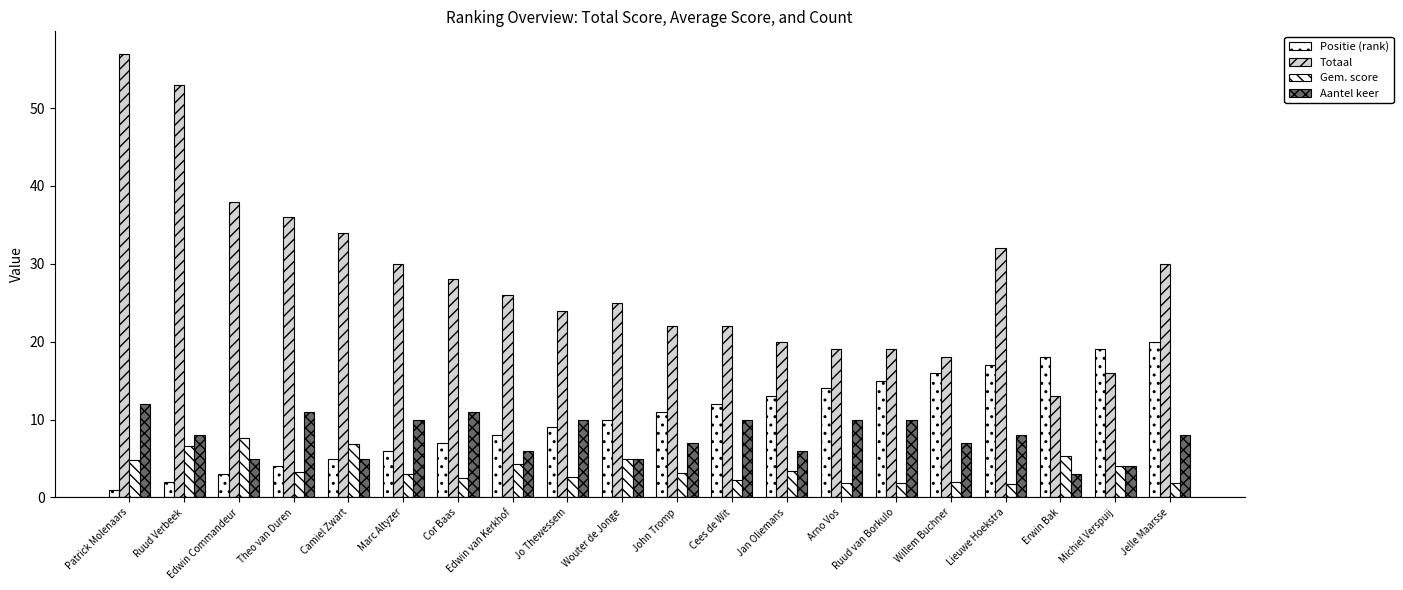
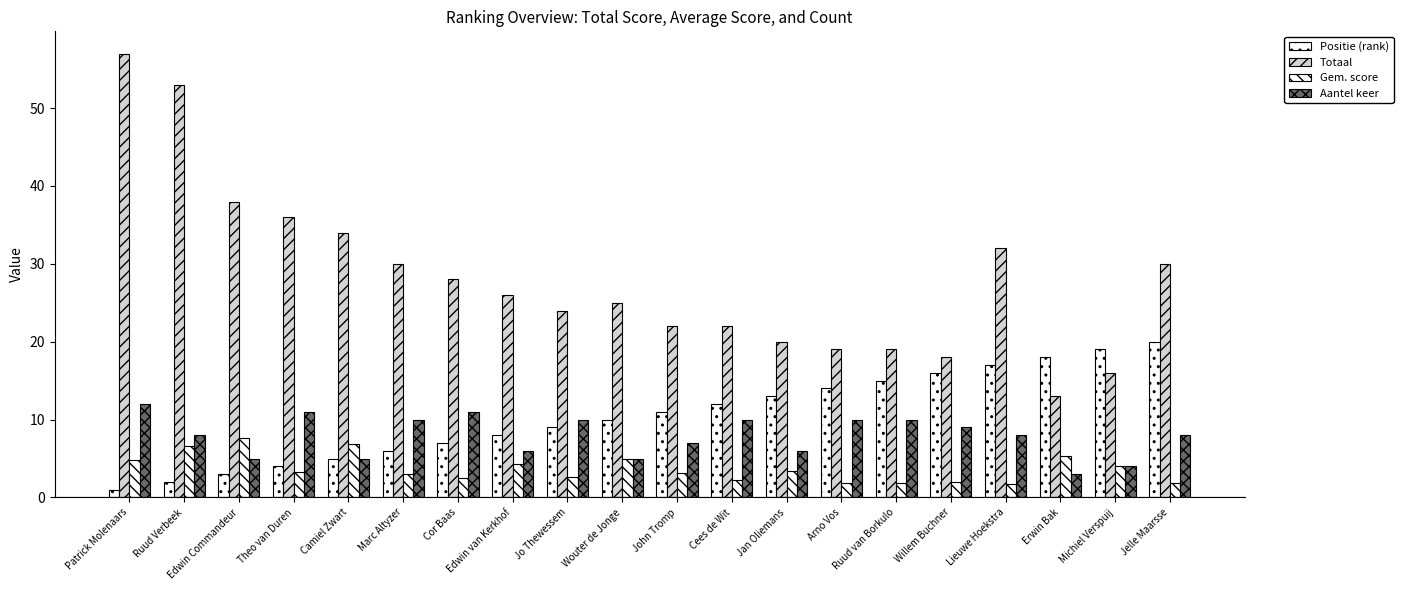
Aantel keer, Willem Buchner: 7 -> 9
